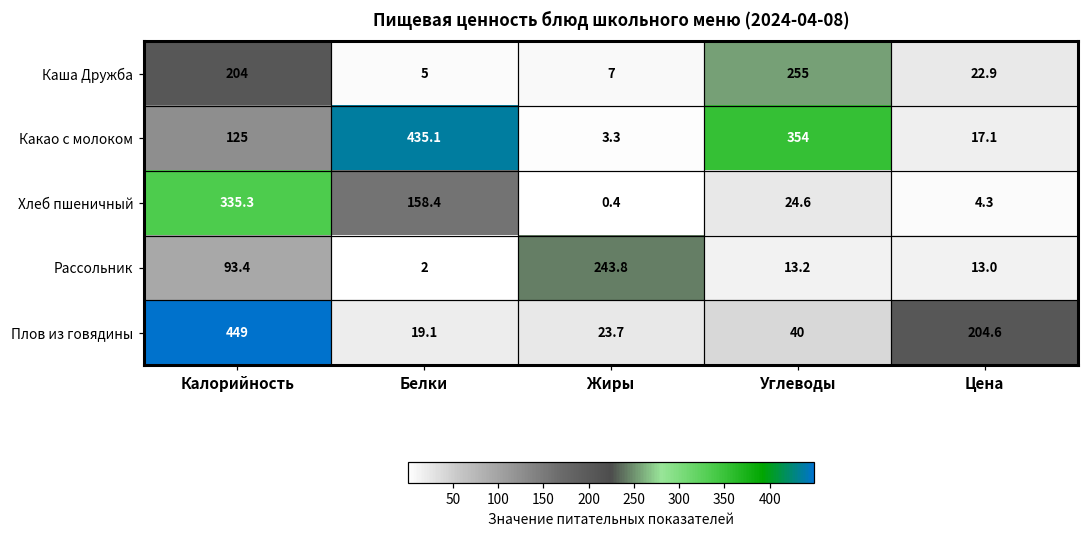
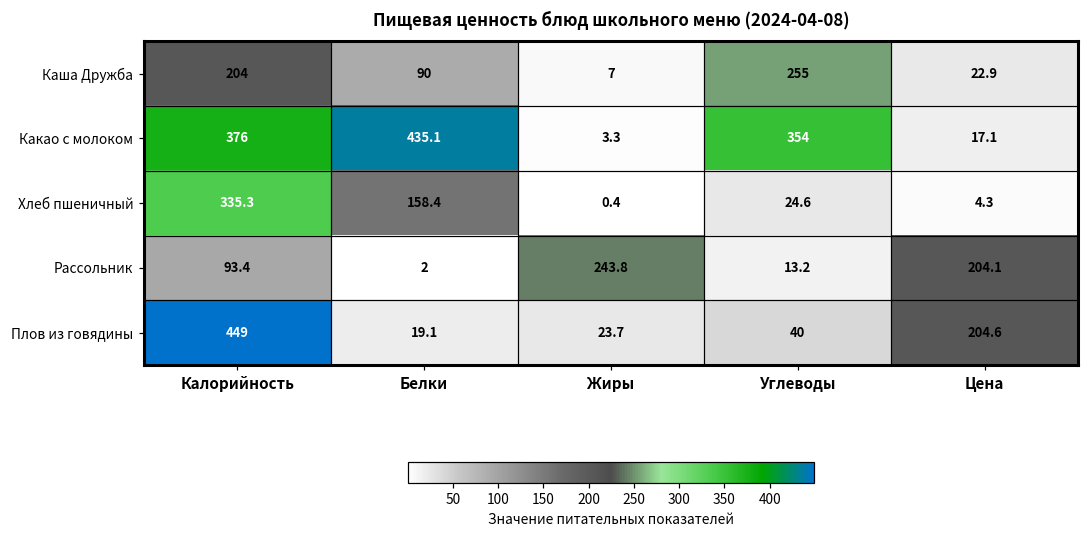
Каша Дружба, Белки: 5 -> 90
Какао с молоком, Калорийность: 125 -> 376
Рассольник, Цена: 13.0 -> 204.1
